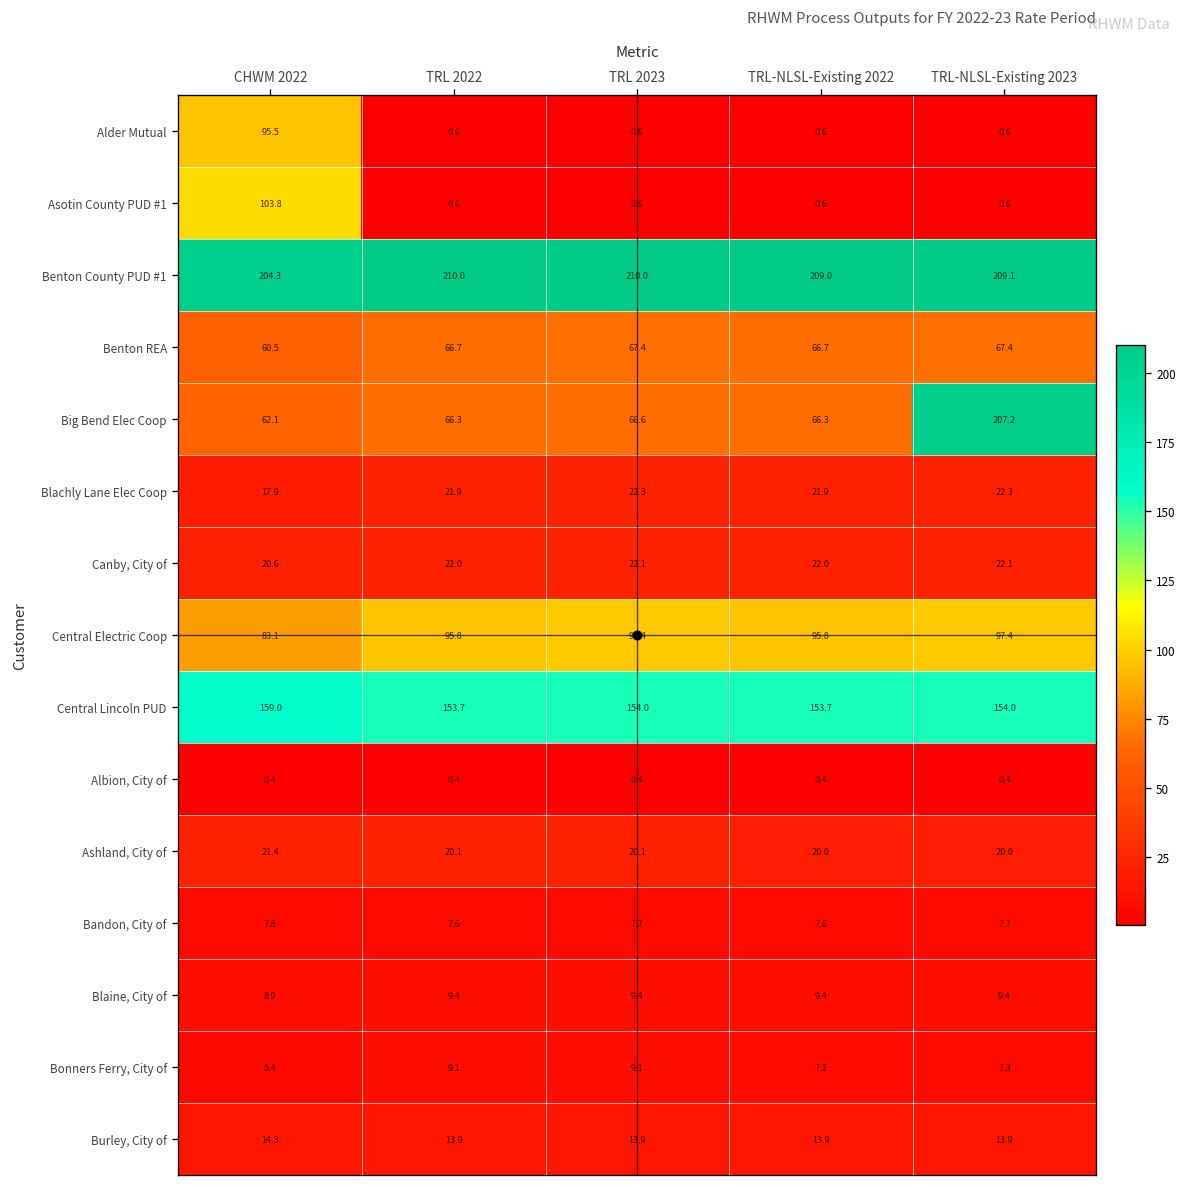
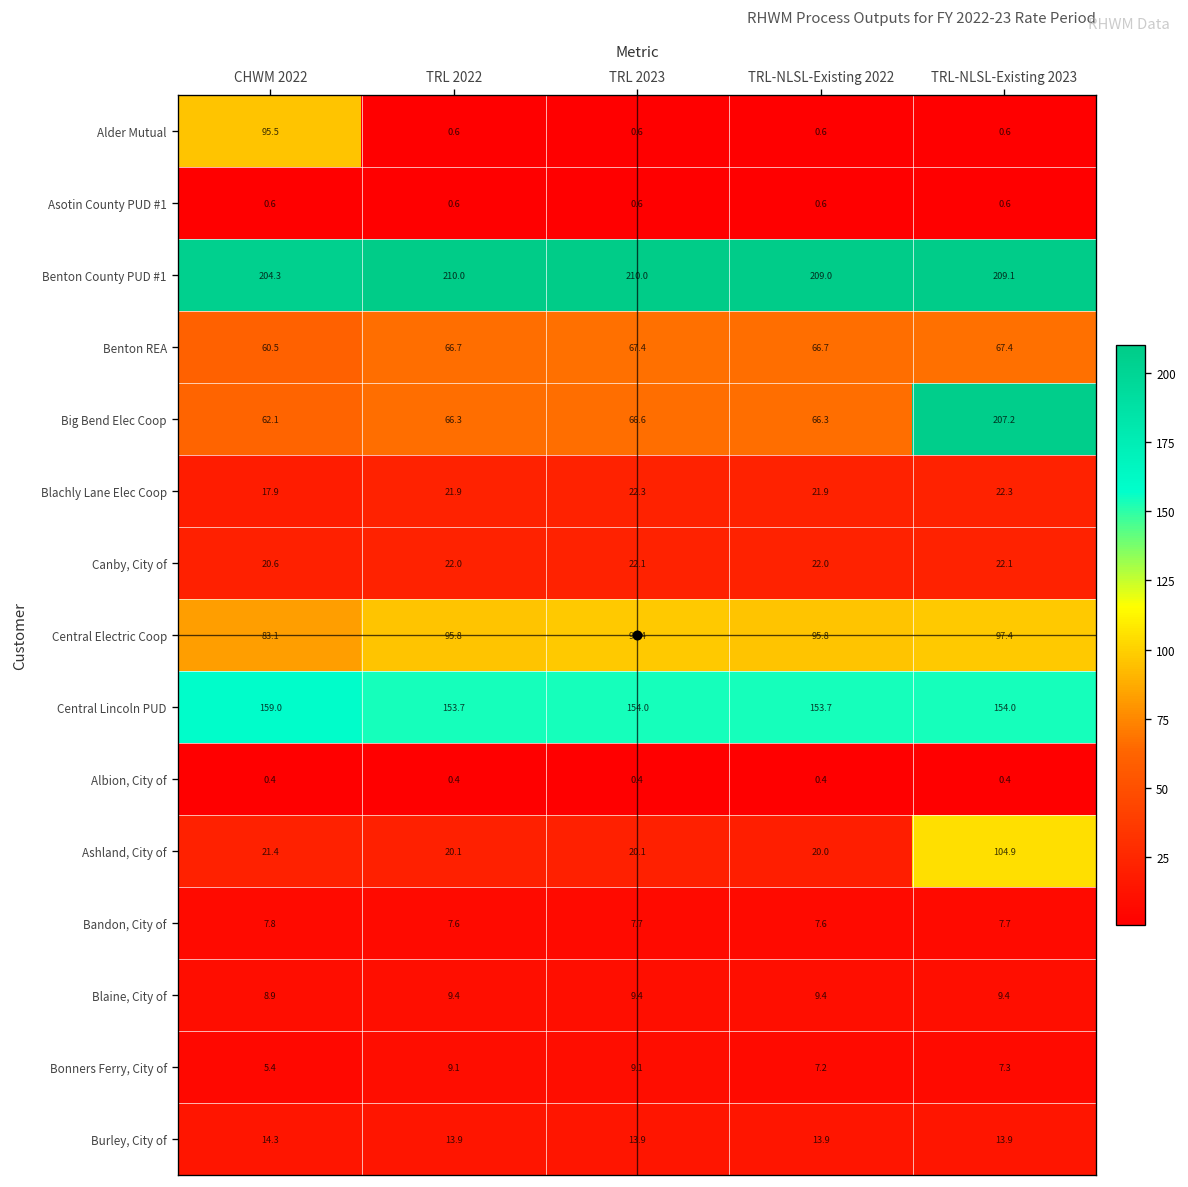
Asotin County PUD #1, CHWM 2022: 103.8 -> 0.6
Ashland, City of, TRL-NLSL-Existing 2023: 20.0 -> 104.9
